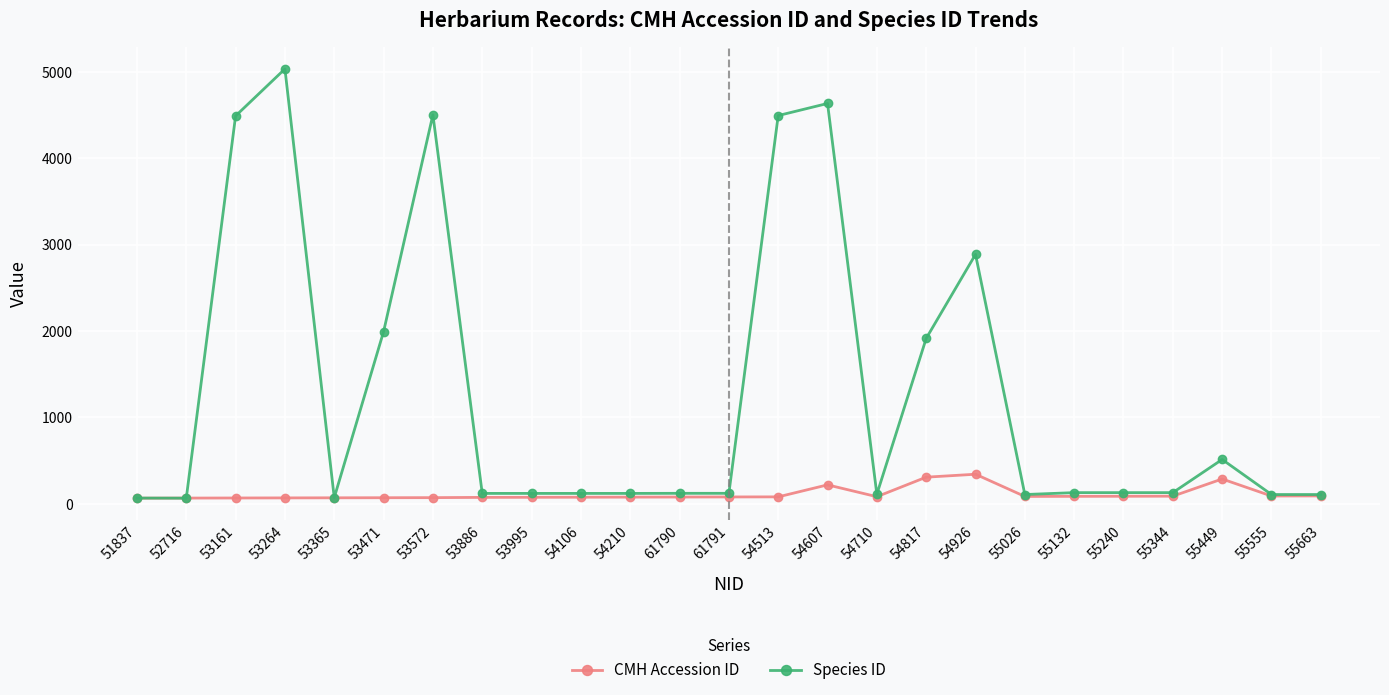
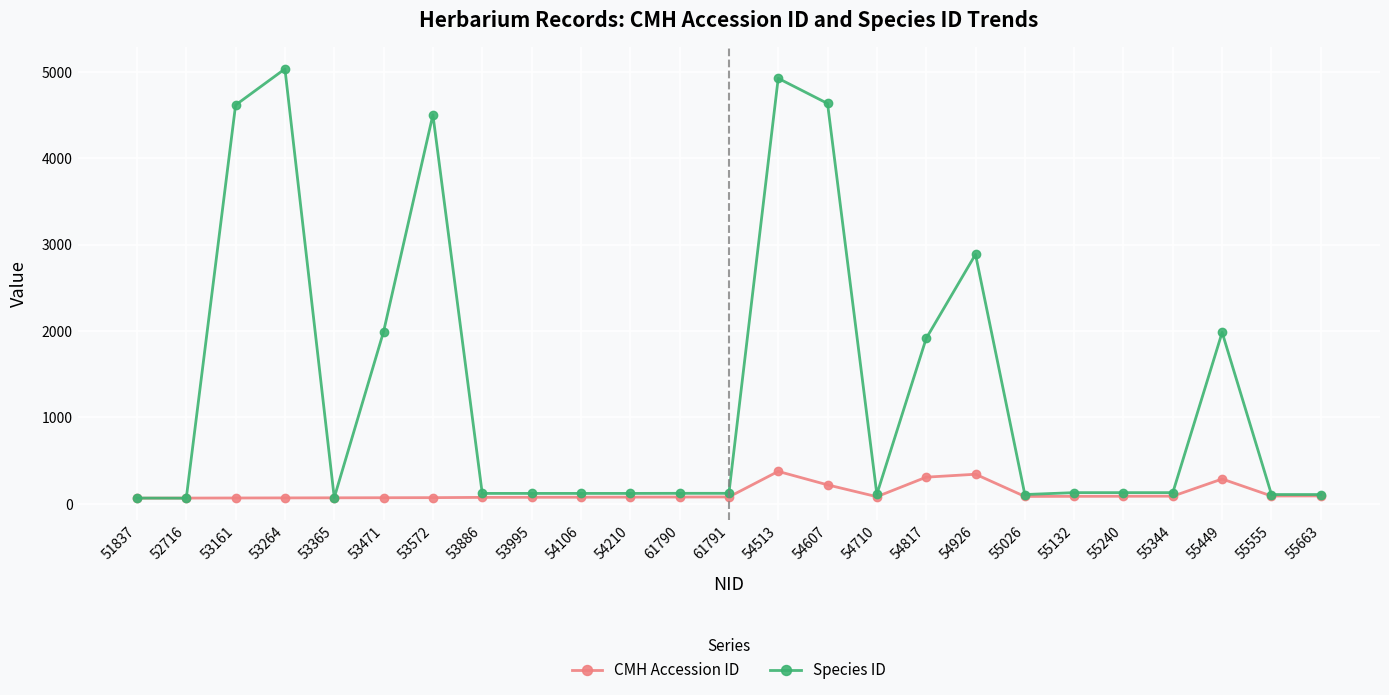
Species ID, 53161: 4500 -> 4600
CMH Accession ID, 54513: 100 -> 400
Species ID, 54513: 4500 -> 4900
Species ID, 55449: 500 -> 2000
